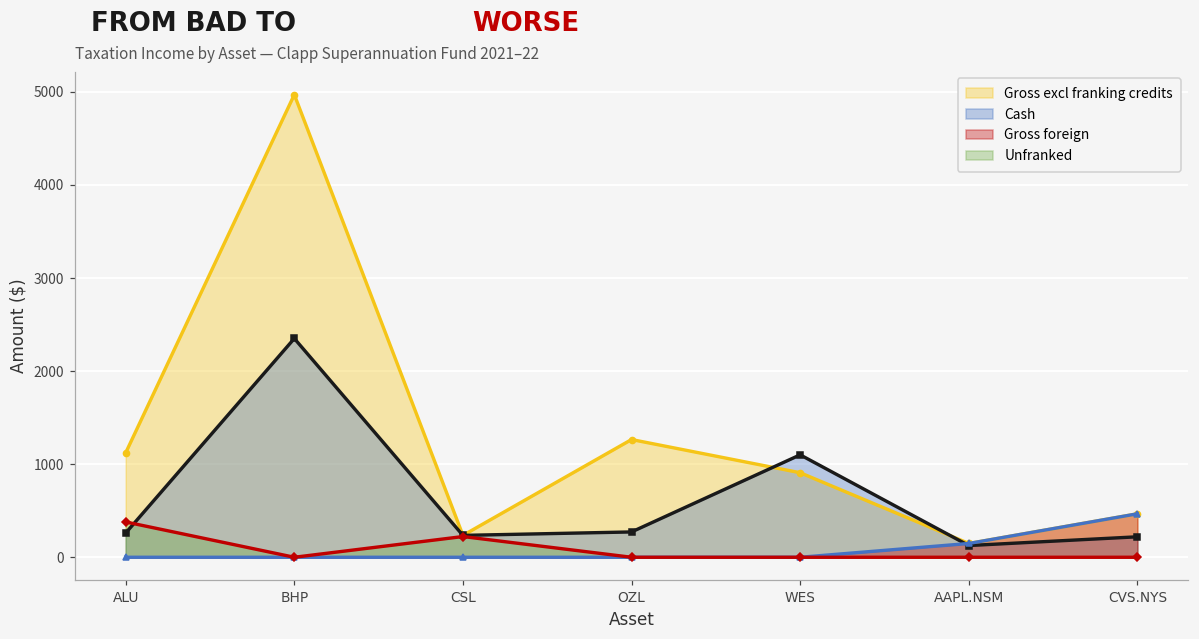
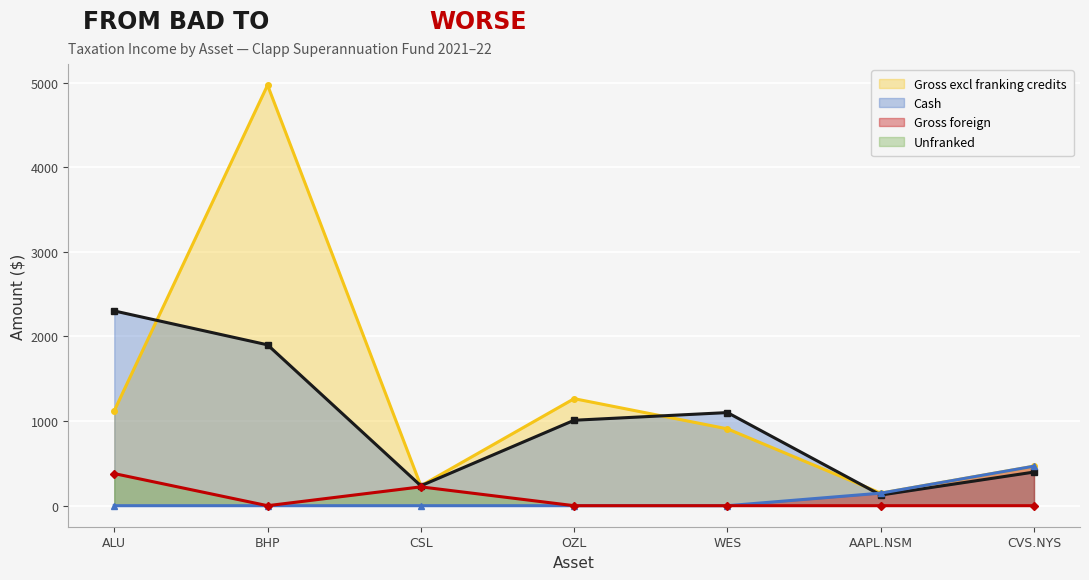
Cash, ALU: 300 -> 2300
Cash, BHP: 2300 -> 1900
Cash, OZL: 300 -> 1000
Cash, CVS.NYS: 200 -> 400
